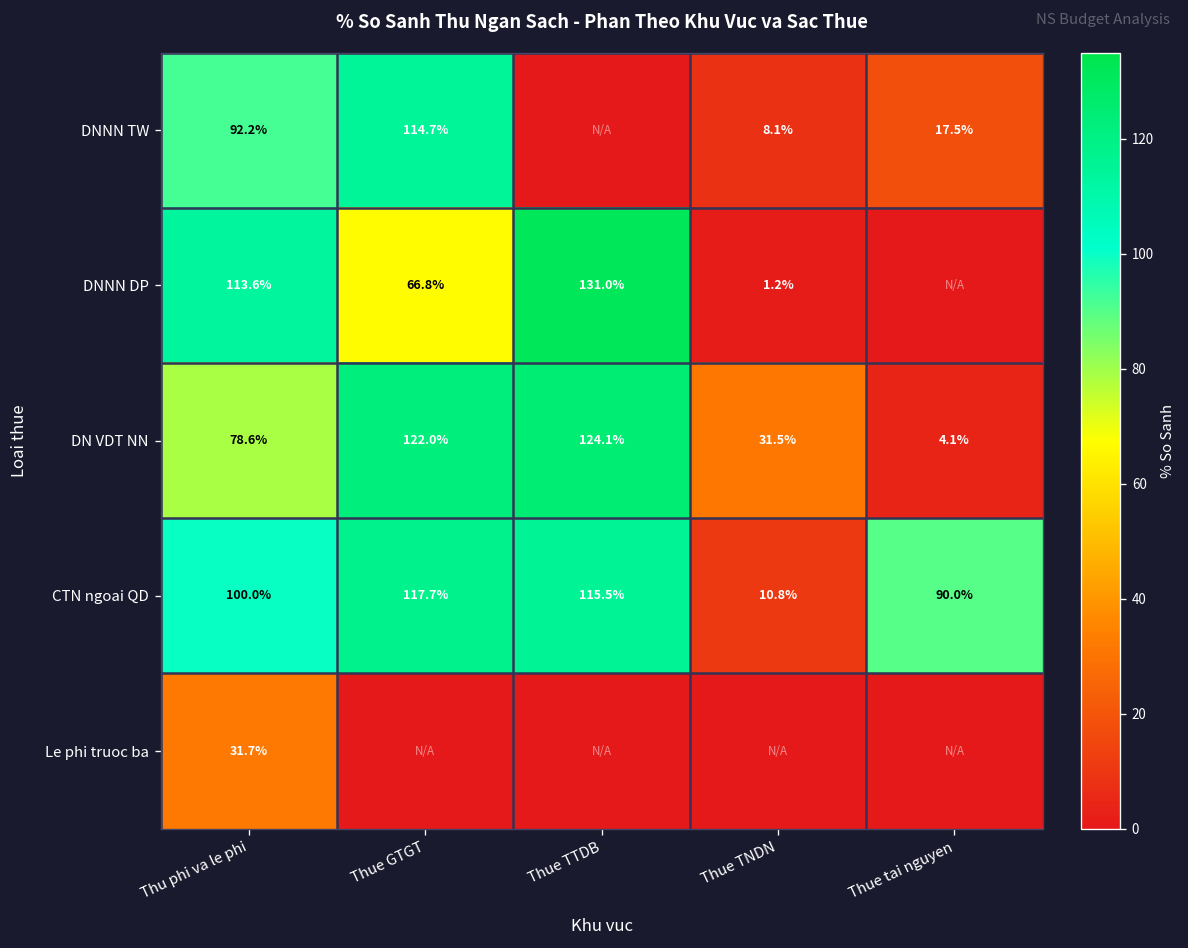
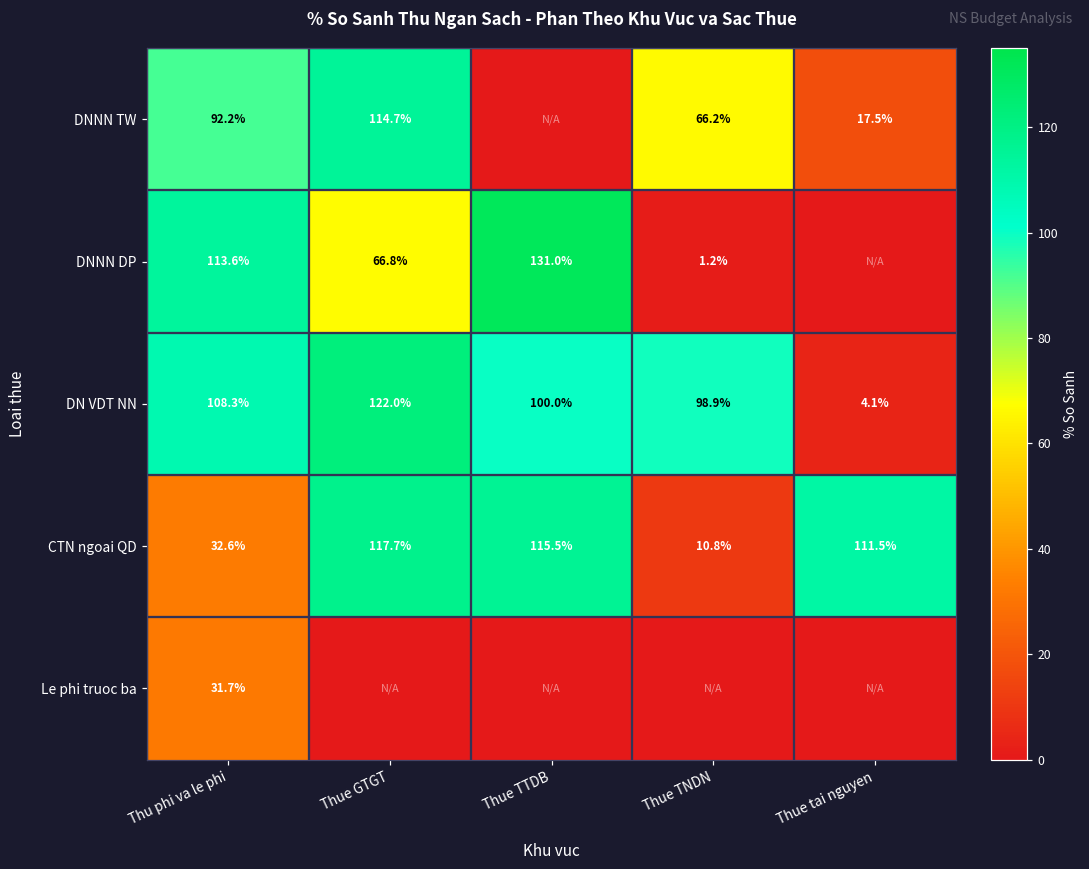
DNNN TW, Thue TNDN: 8.1% -> 66.2%
DN VDT NN, Thu phi va le phi: 78.6% -> 108.3%
DN VDT NN, Thue TTDB: 124.1% -> 100.0%
DN VDT NN, Thue TNDN: 31.5% -> 98.9%
CTN ngoai QD, Thu phi va le phi: 100.0% -> 32.6%
CTN ngoai QD, Thue tai nguyen: 90.0% -> 111.5%
